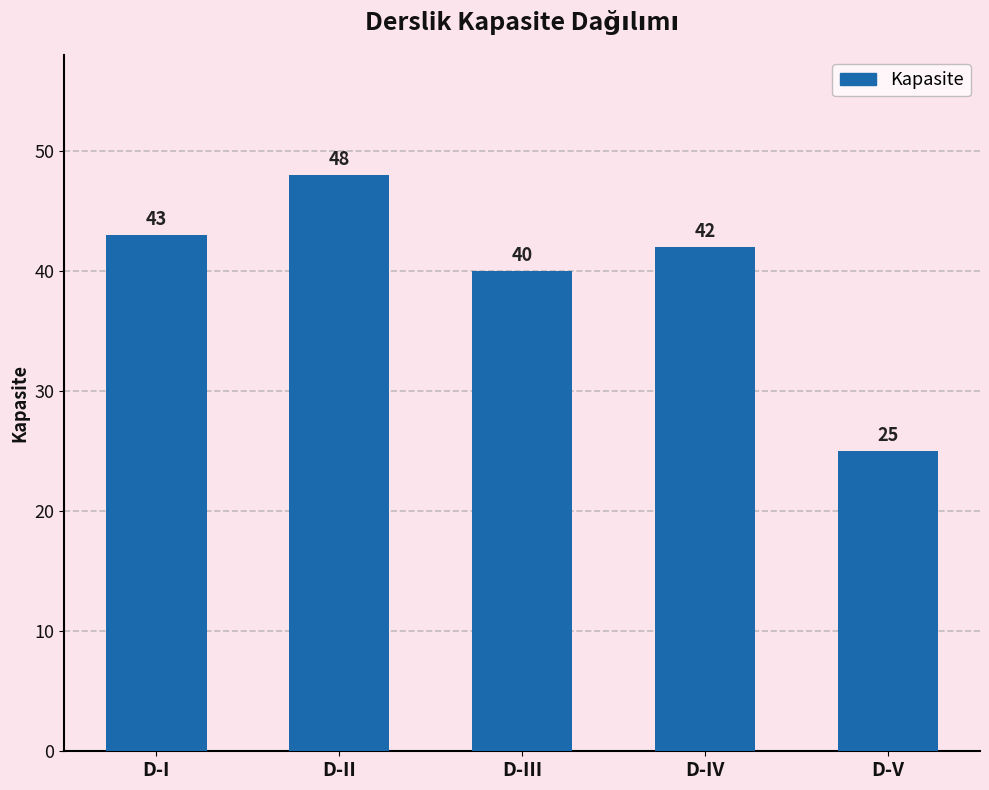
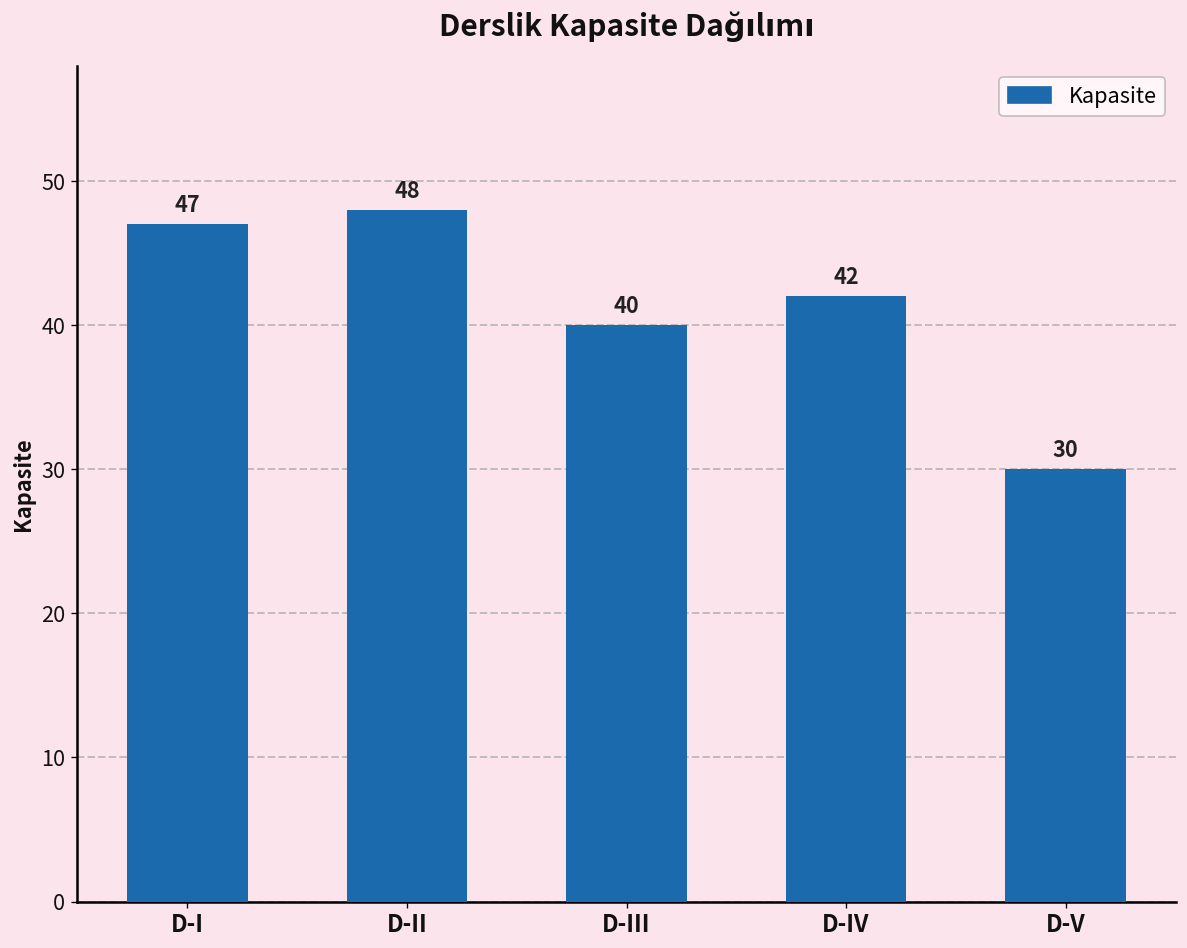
D-I: 43 -> 47
D-V: 25 -> 30
